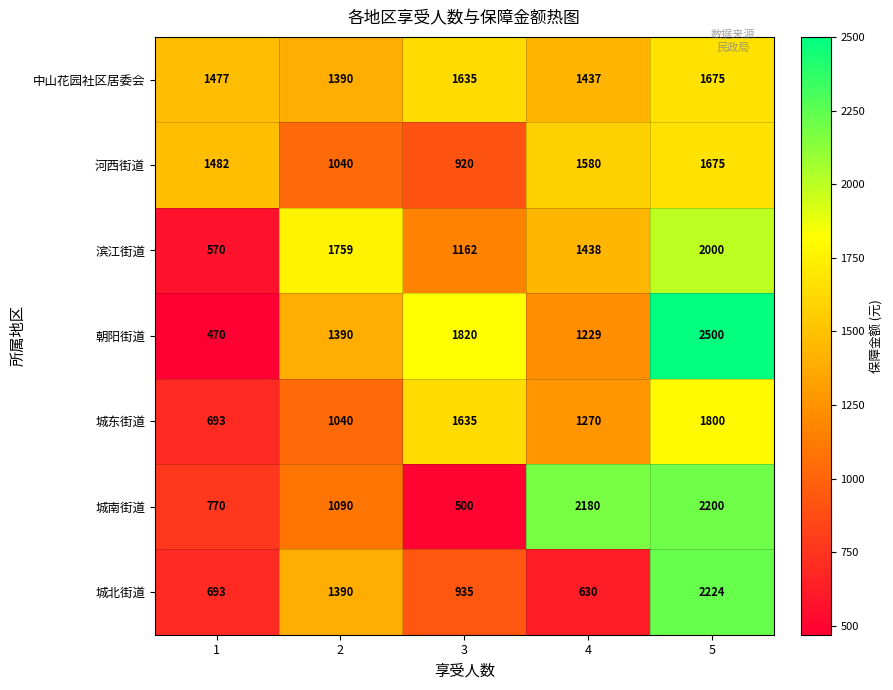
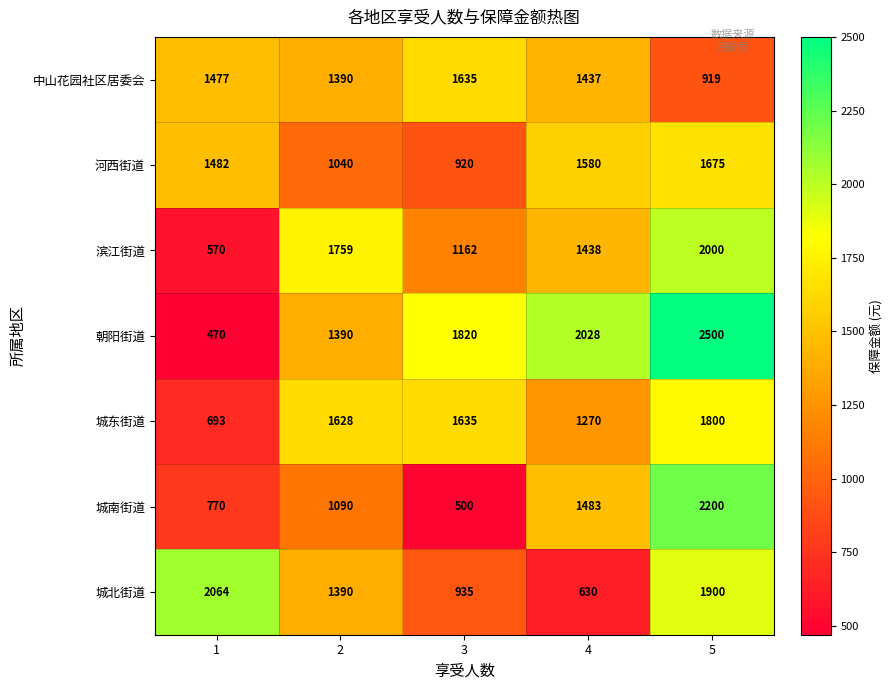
中山花园社区居委会, 5: 1675 -> 919
朝阳街道, 4: 1229 -> 2028
城东街道, 2: 1040 -> 1628
城南街道, 4: 2180 -> 1483
城北街道, 1: 693 -> 2064
城北街道, 5: 2224 -> 1900
